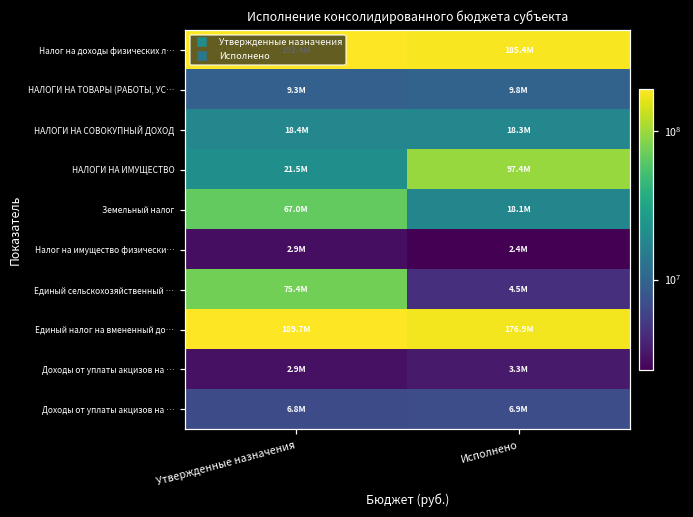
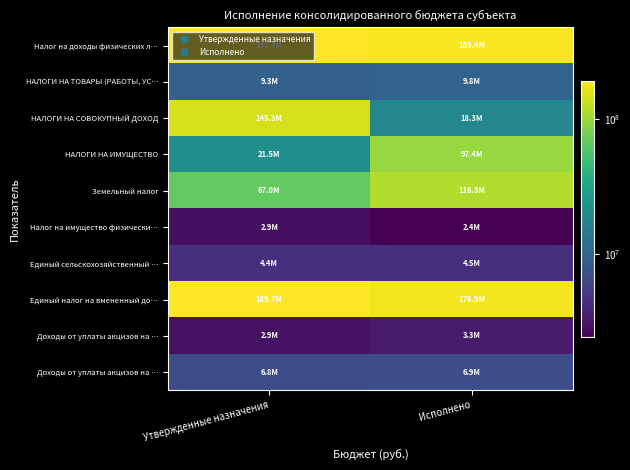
НАЛОГИ НА СОВОКУПНЫЙ ДОХОД, Утвержденные назначения: 18.4M -> 145.3M
Земельный налог, Исполнено: 18.1M -> 116.3M
Единый сельскохозяйственный …, Утвержденные назначения: 75.4M -> 4.4M
